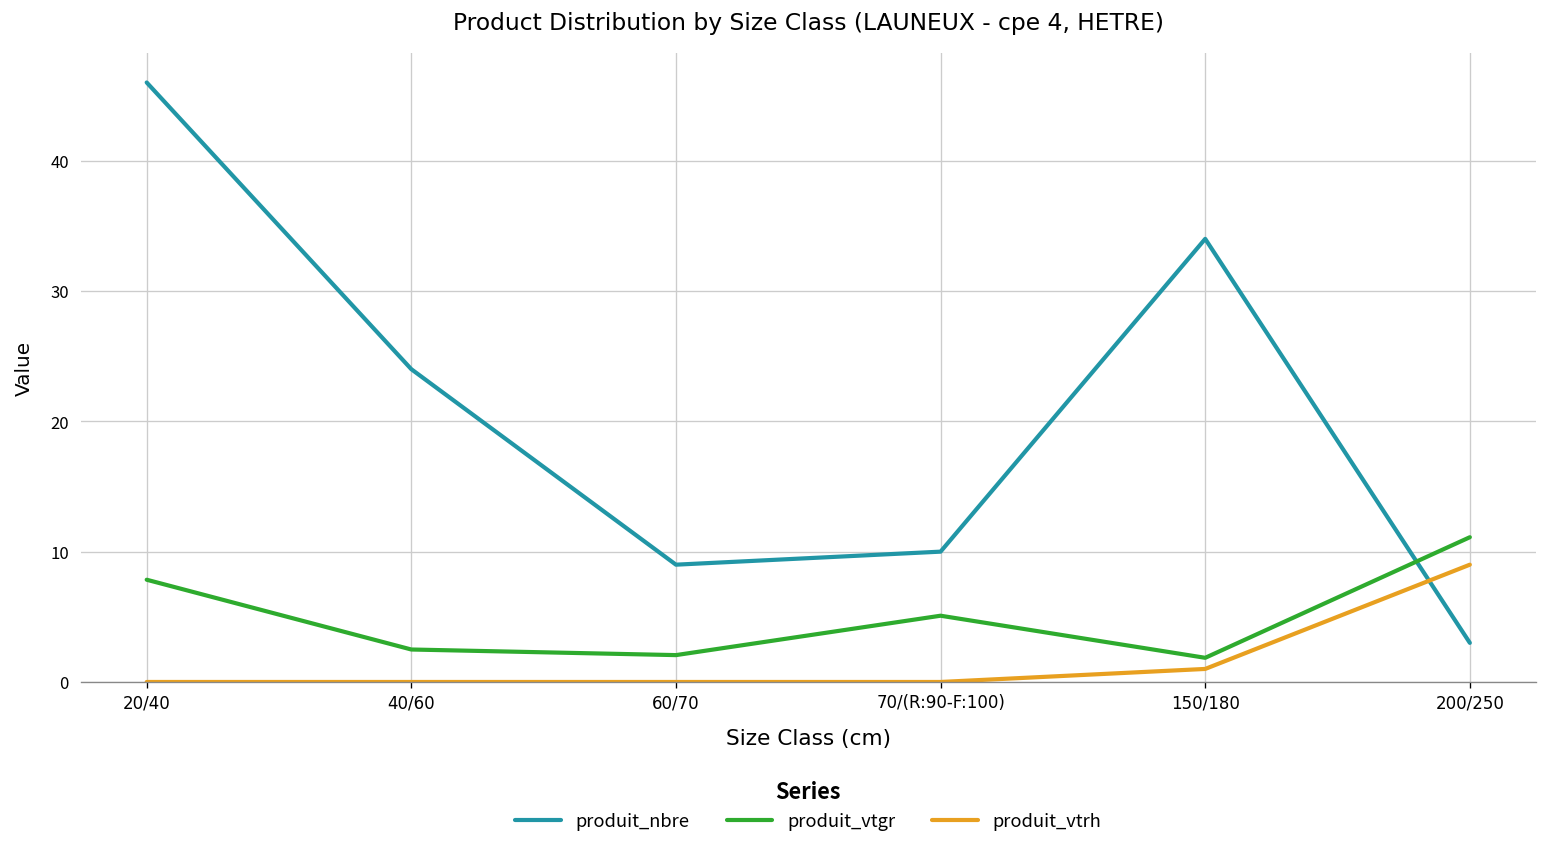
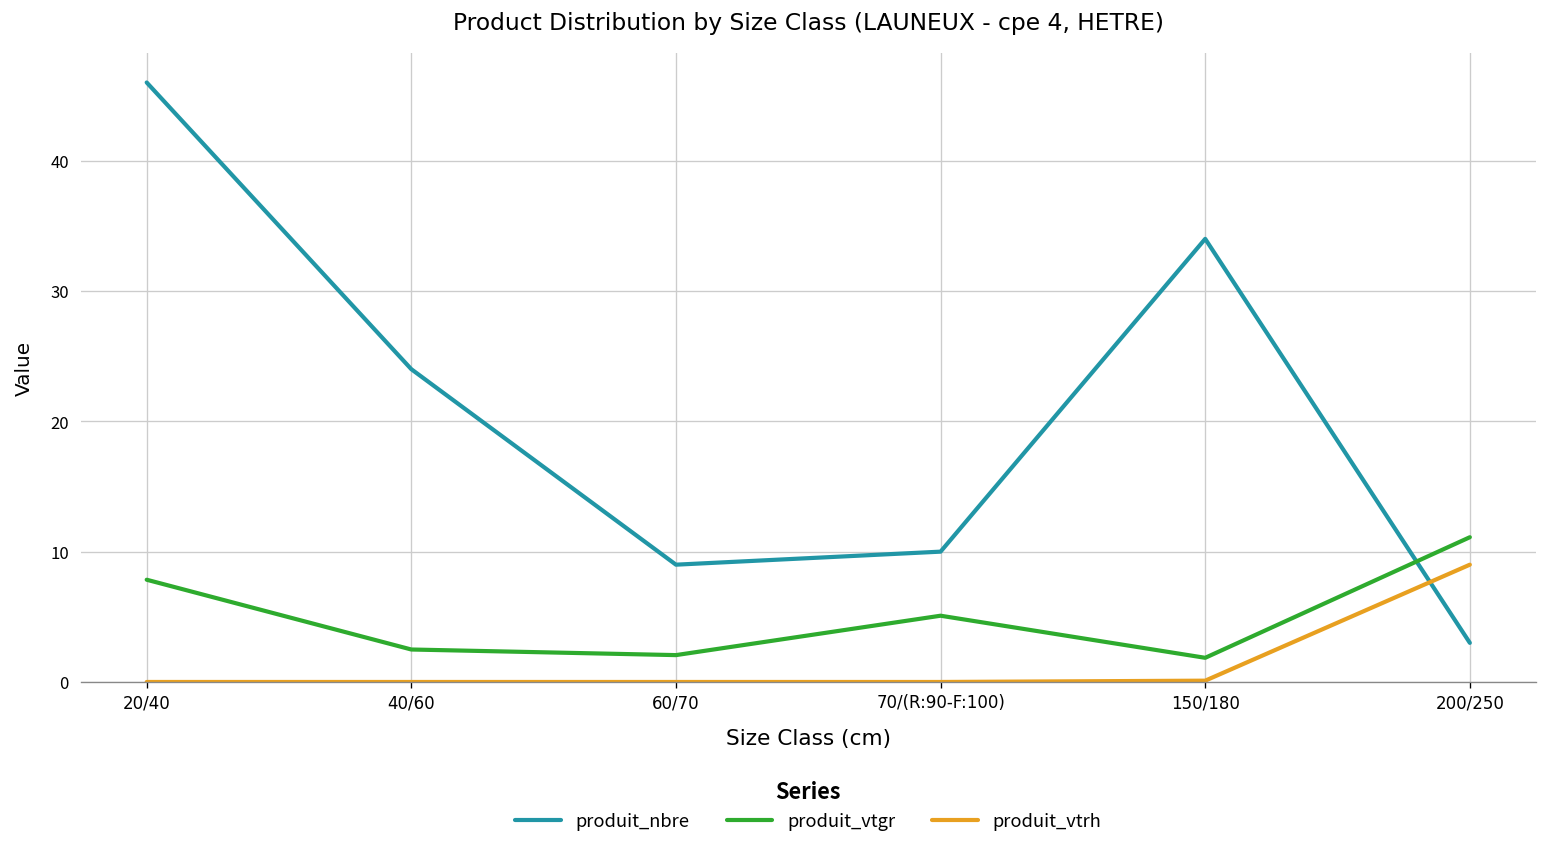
produit_vtrh, 150/180: 1.0 -> 0.1
